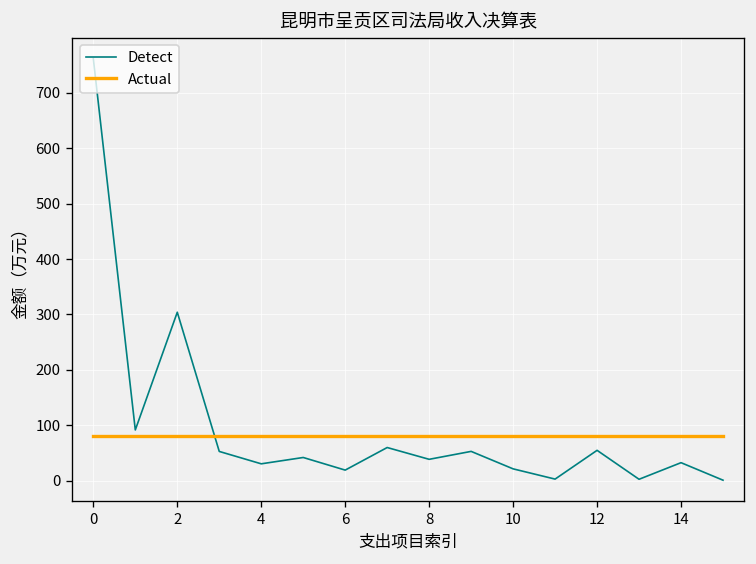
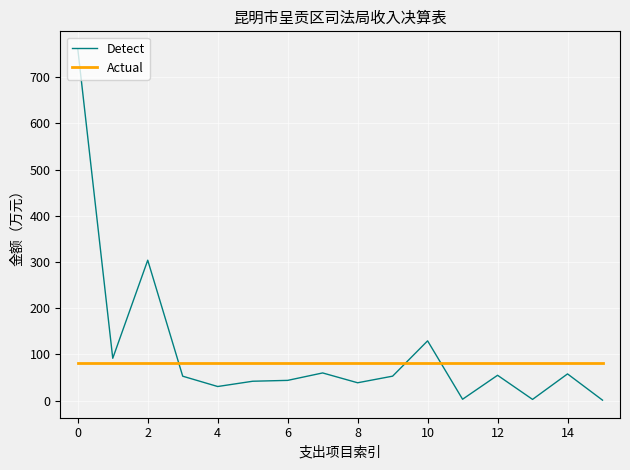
Detect, 6: 20 -> 40
Detect, 10: 20 -> 130
Detect, 14: 30 -> 60
